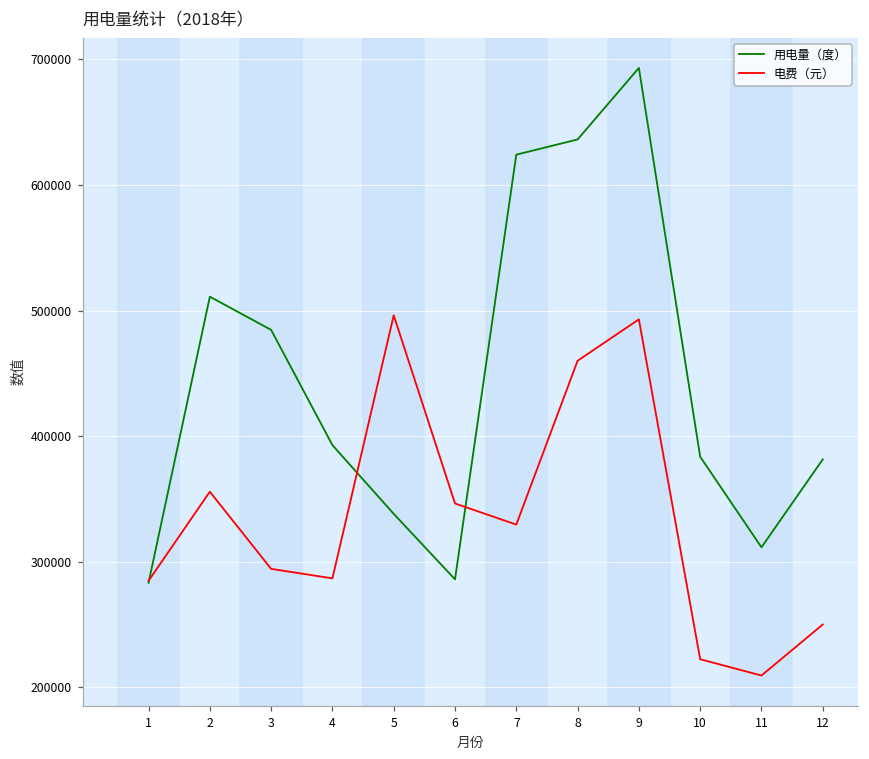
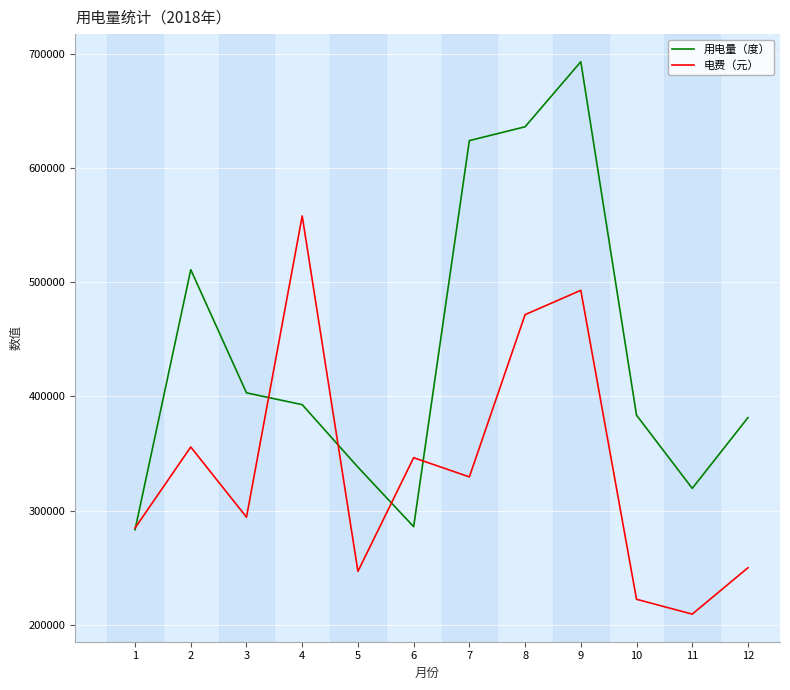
用电量（度）, 3: 485000 -> 403000
电费（元）, 4: 287000 -> 558000
电费（元）, 5: 496000 -> 247000
电费（元）, 8: 460000 -> 472000
用电量（度）, 11: 311000 -> 320000
